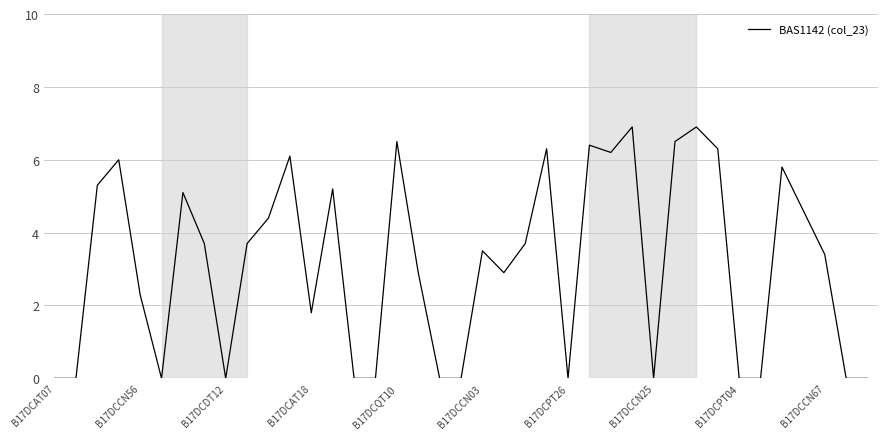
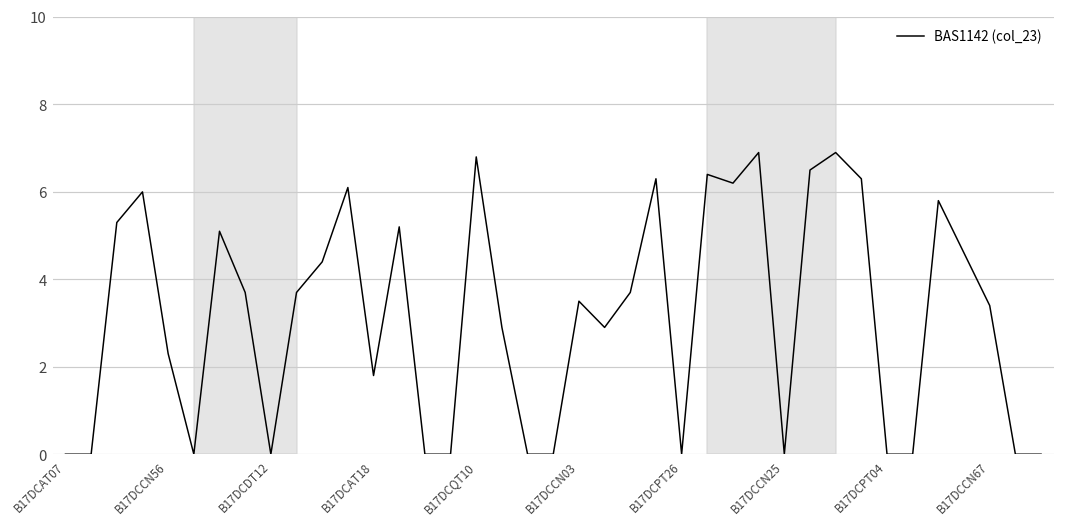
B17DCQT10: 6.5 -> 6.8
